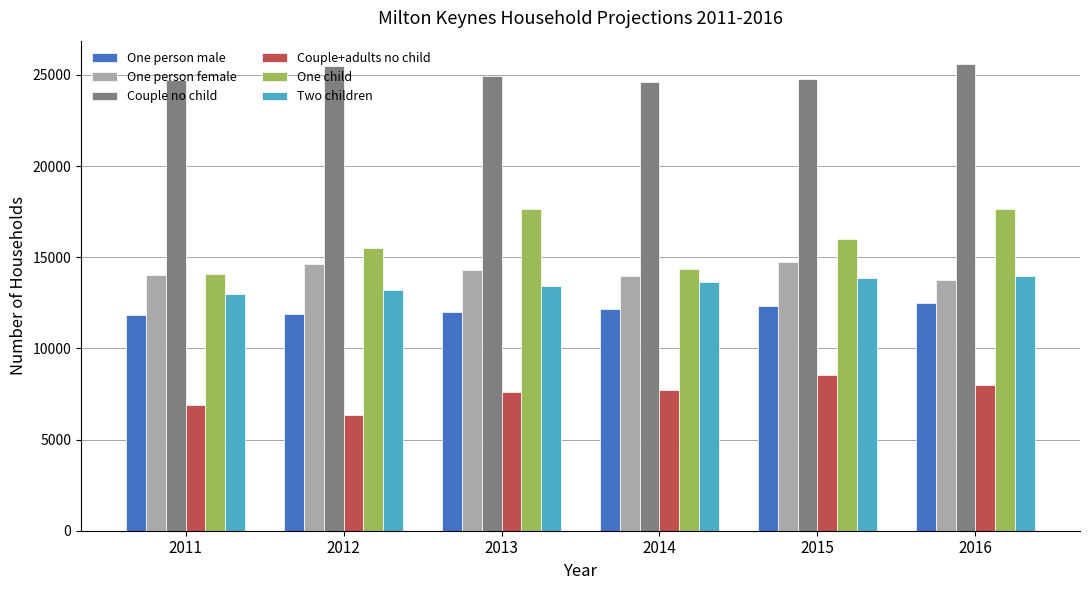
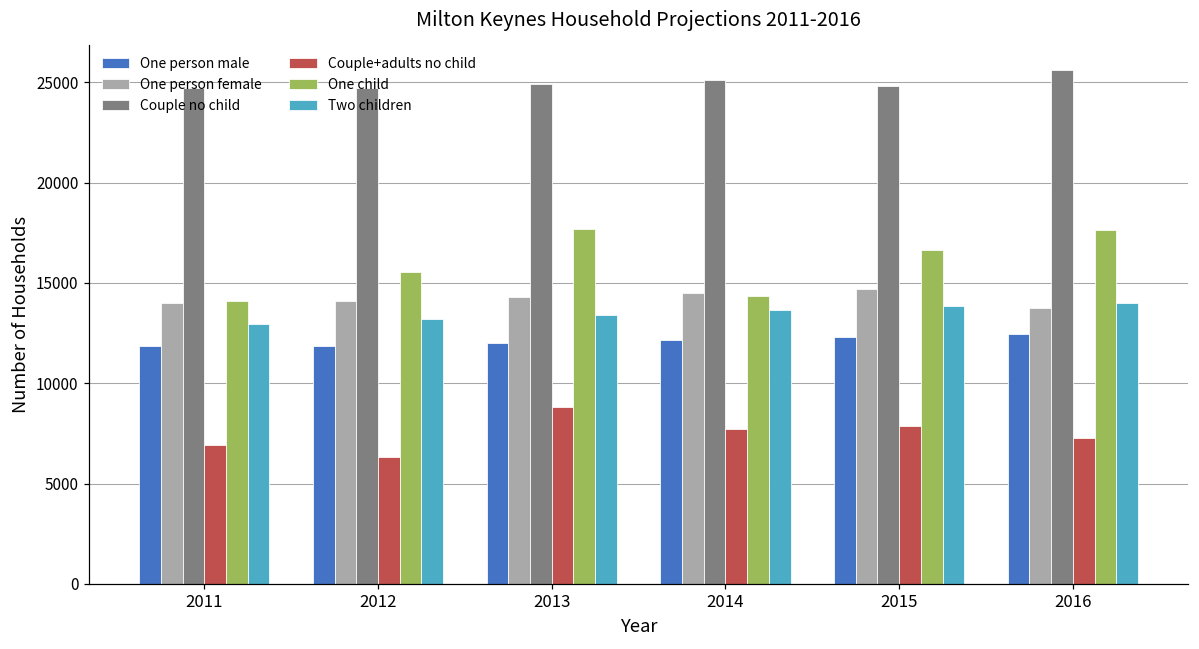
One person female, 2012: 14600 -> 14100
Couple no child, 2012: 25500 -> 24700
Couple+adults no child, 2013: 7600 -> 8800
One person female, 2014: 14000 -> 14500
Couple no child, 2014: 24600 -> 25100
Couple+adults no child, 2015: 8500 -> 7900
One child, 2015: 16000 -> 16700
Couple+adults no child, 2016: 8000 -> 7300
